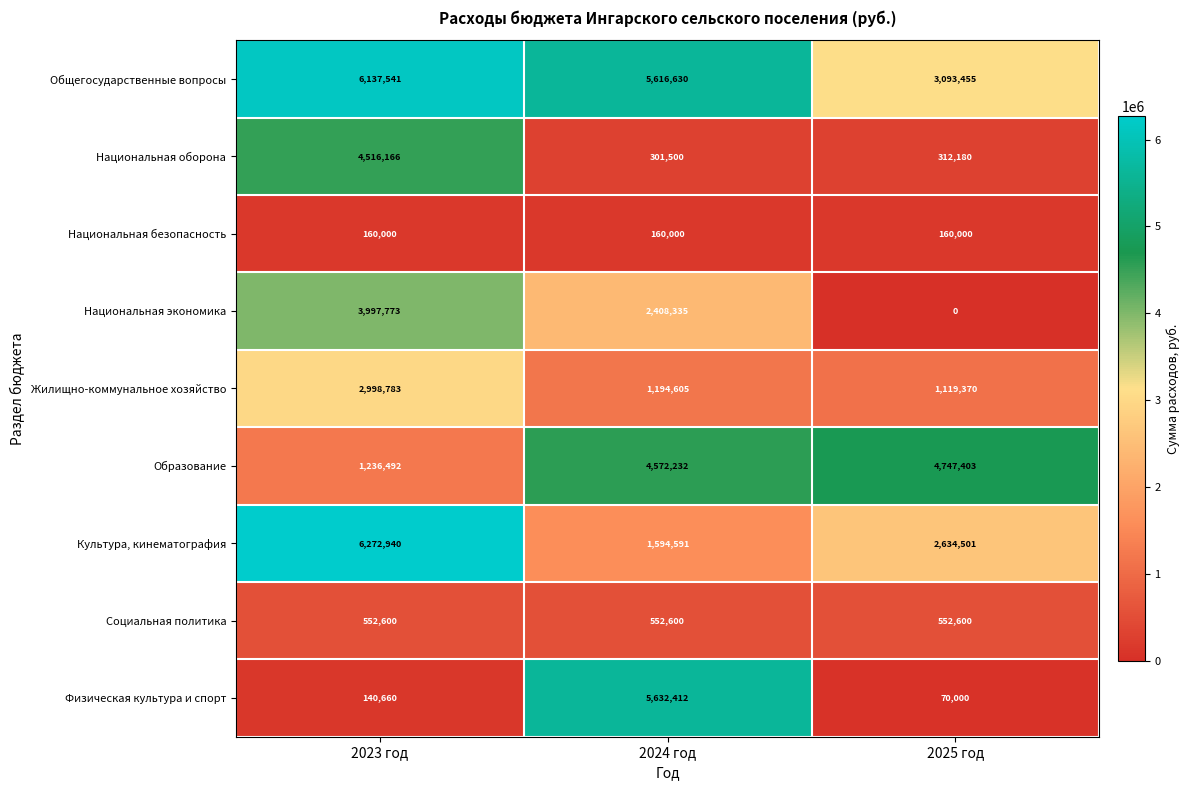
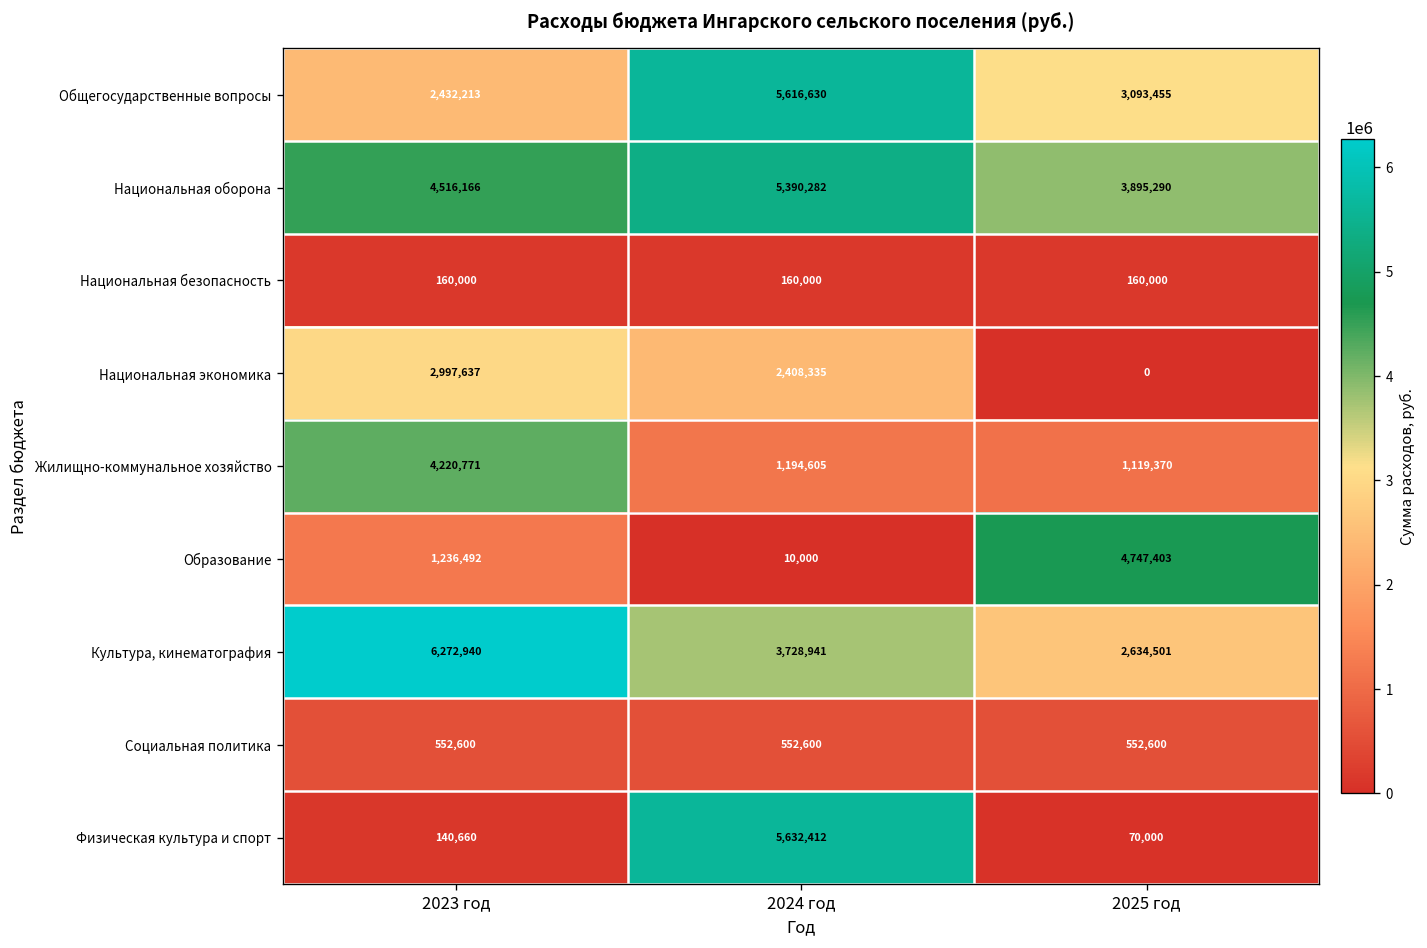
Общегосударственные вопросы, 2023 год: 6,137,541 -> 2,432,213
Национальная оборона, 2024 год: 301,500 -> 5,390,282
Национальная оборона, 2025 год: 312,180 -> 3,895,290
Национальная экономика, 2023 год: 3,997,773 -> 2,997,637
Жилищно-коммунальное хозяйство, 2023 год: 2,998,783 -> 4,220,771
Образование, 2024 год: 4,572,232 -> 10,000
Культура, кинематография, 2024 год: 1,594,591 -> 3,728,941
